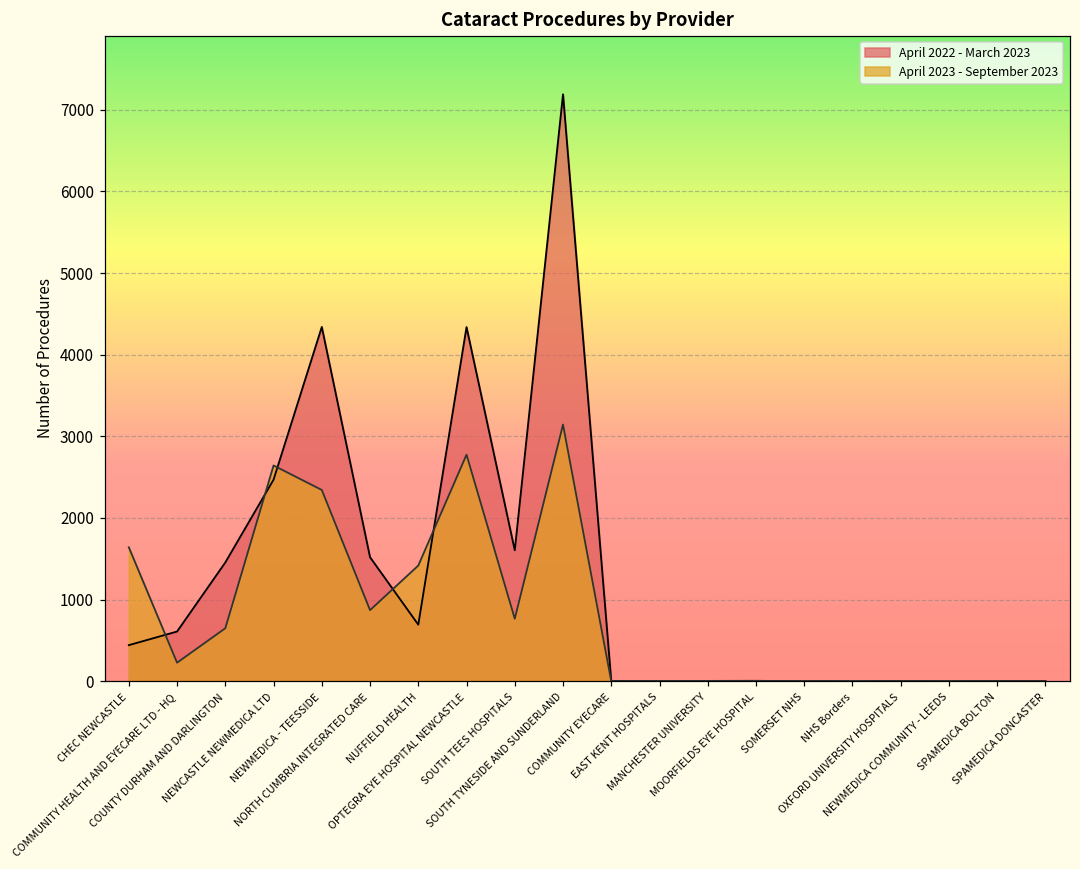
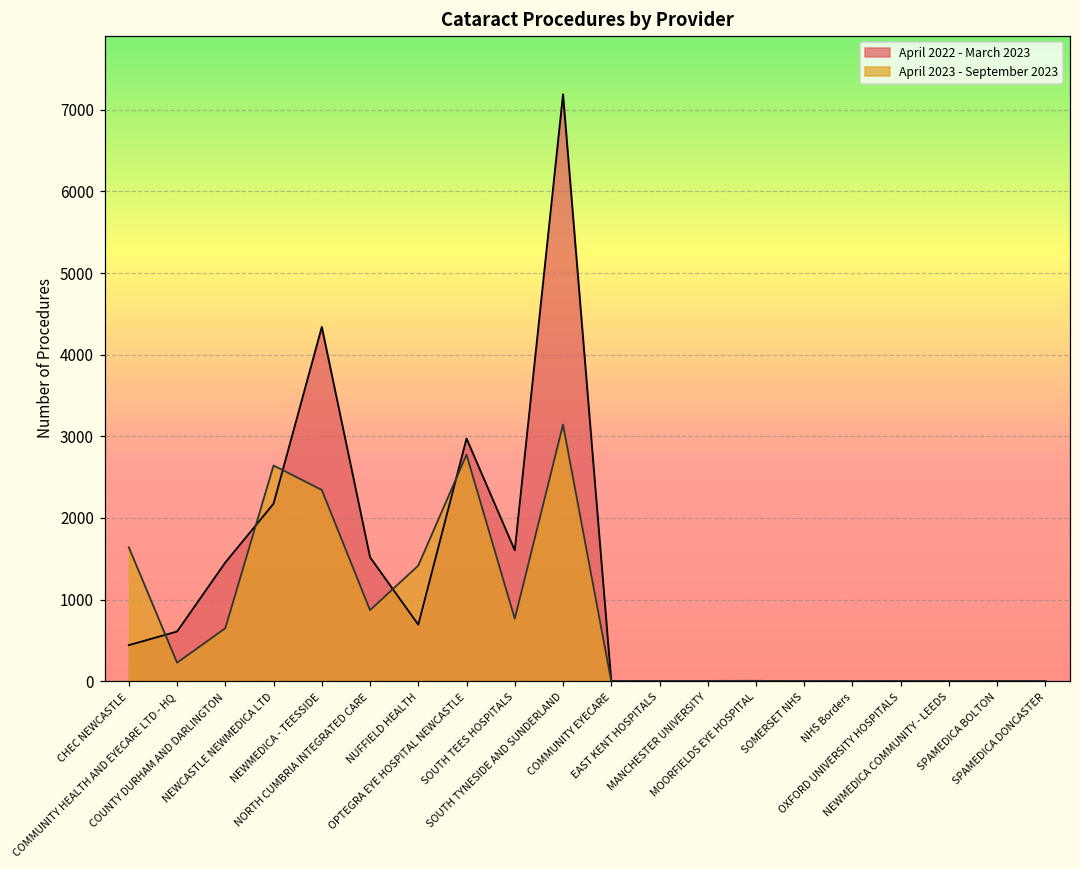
April 2022 - March 2023, NEWCASTLE NEWMEDICA LTD: 2500 -> 2200
April 2022 - March 2023, OPTEGRA EYE HOSPITAL NEWCASTLE: 4300 -> 3000
